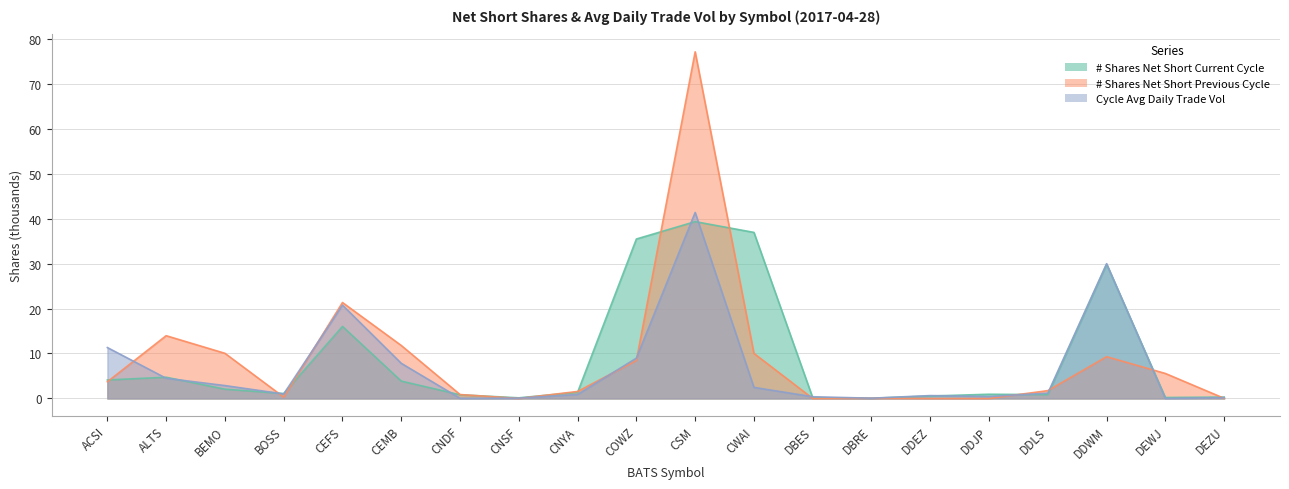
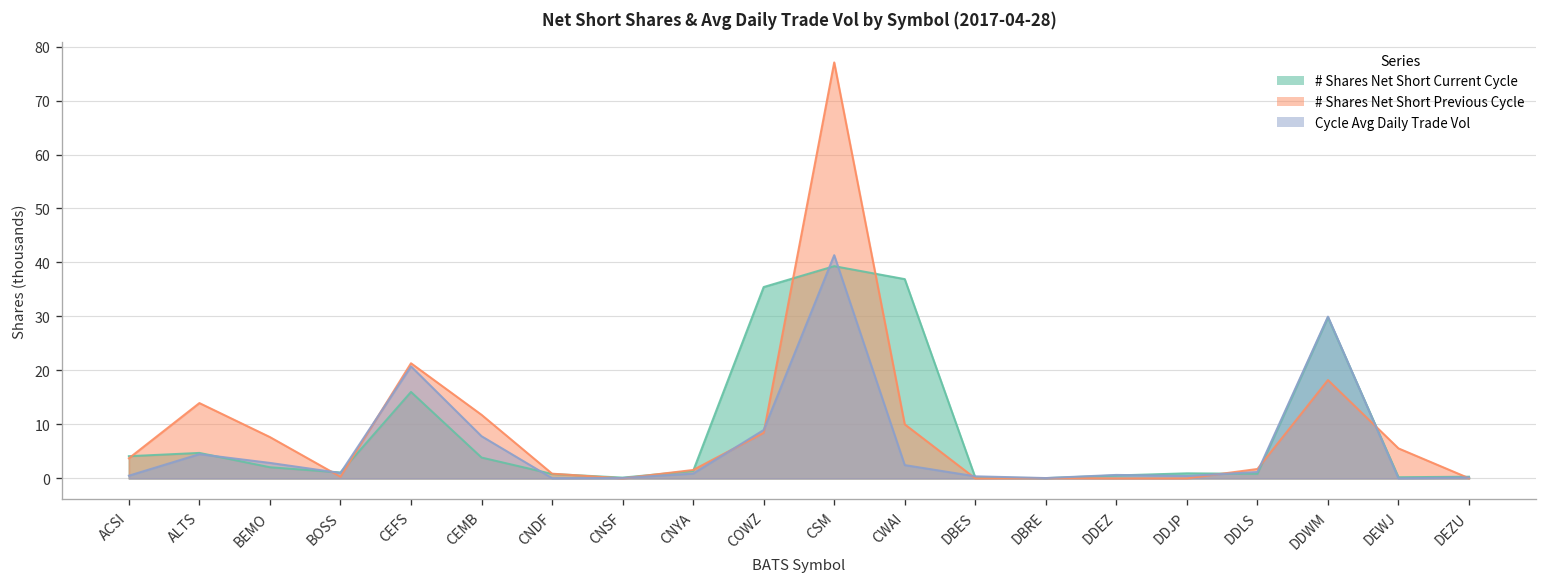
Cycle Avg Daily Trade Vol, ACSI: 11 -> 1
# Shares Net Short Previous Cycle, BEMO: 10 -> 8
# Shares Net Short Previous Cycle, DDWM: 9 -> 18
